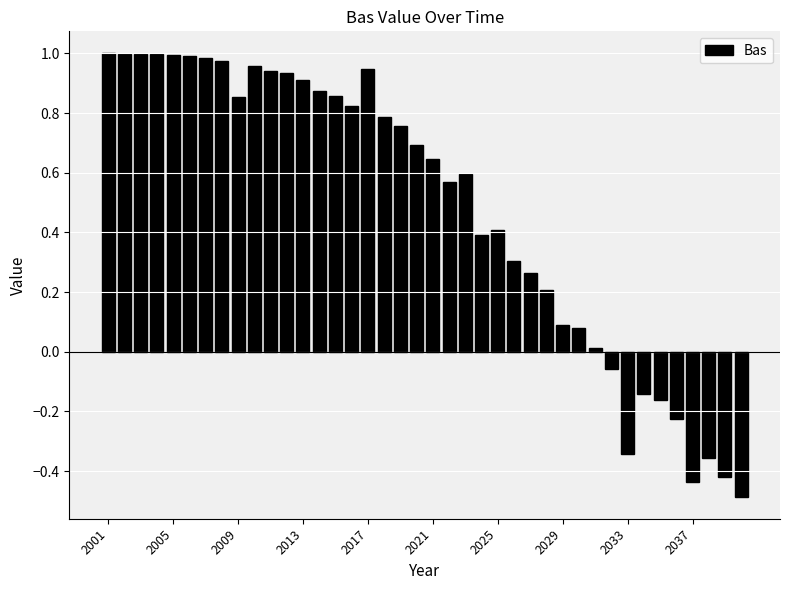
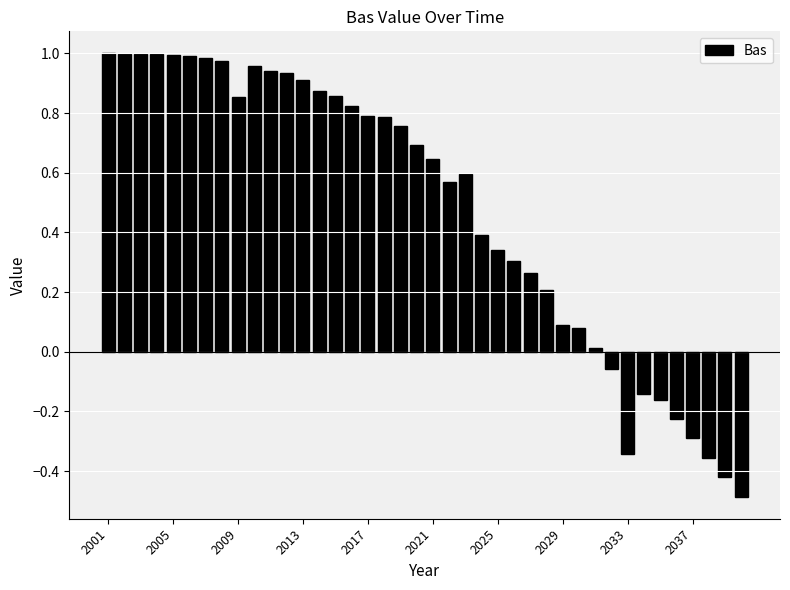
2017: 0.95 -> 0.79
2025: 0.41 -> 0.34
2037: -0.44 -> -0.29
